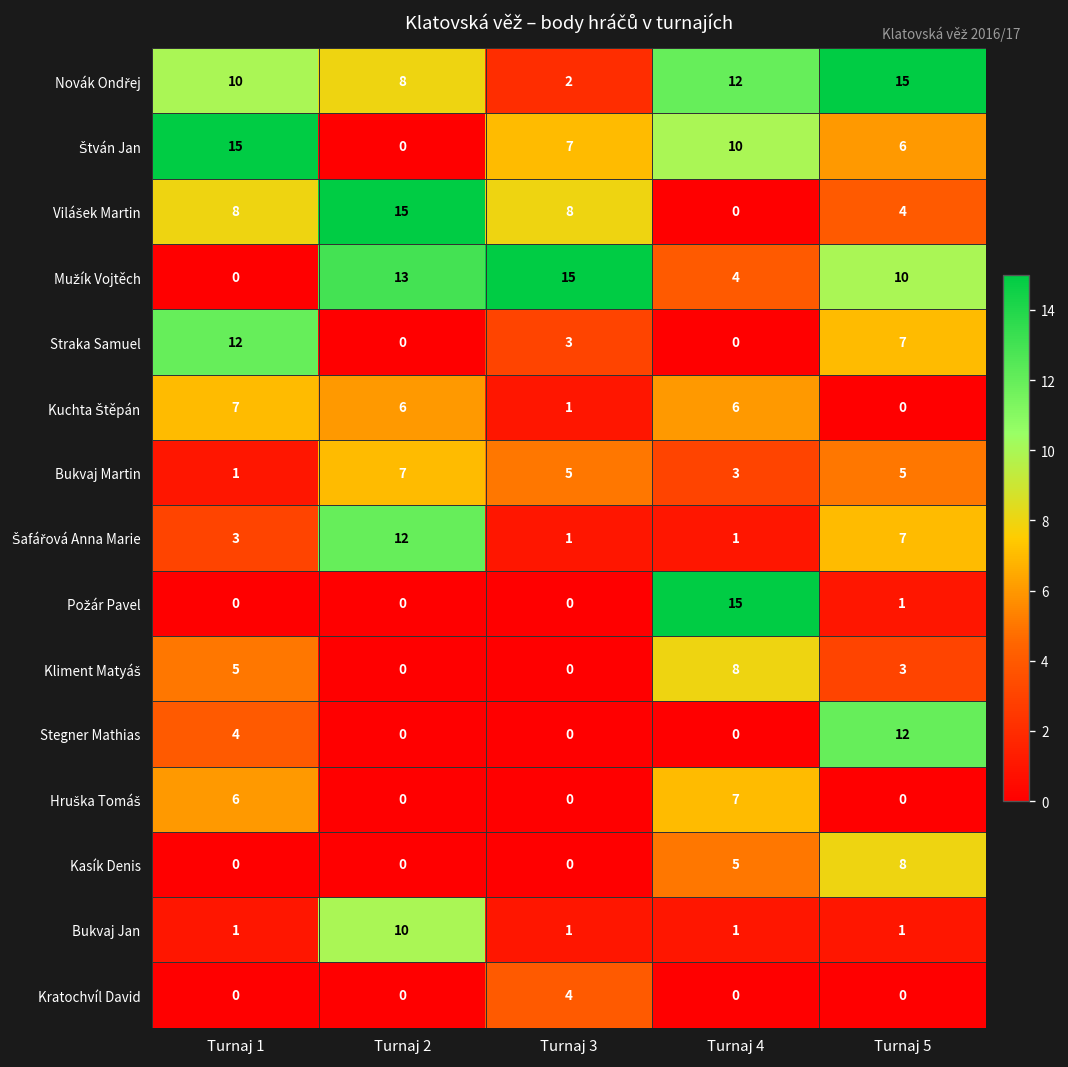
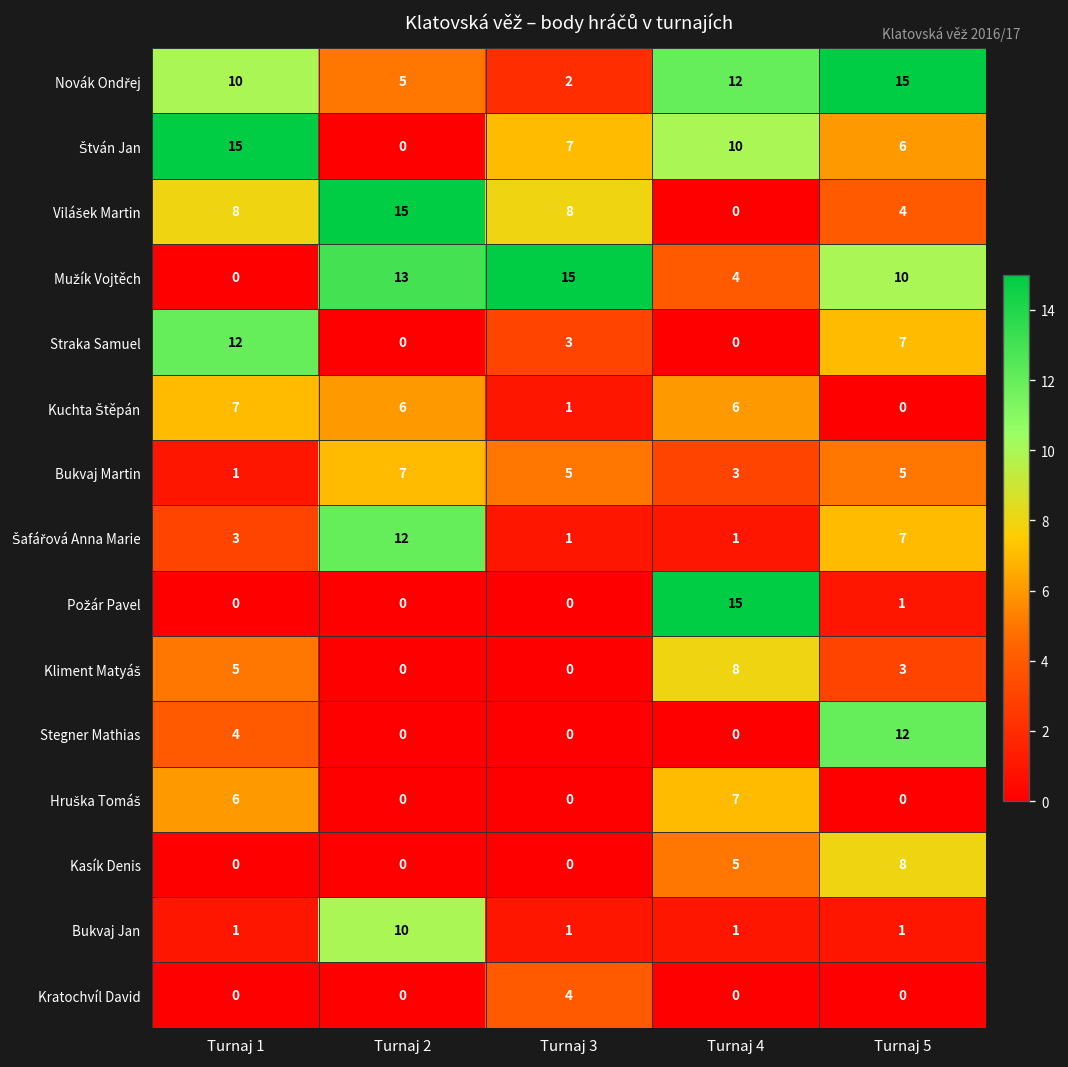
Novák Ondřej, Turnaj 2: 8 -> 5
